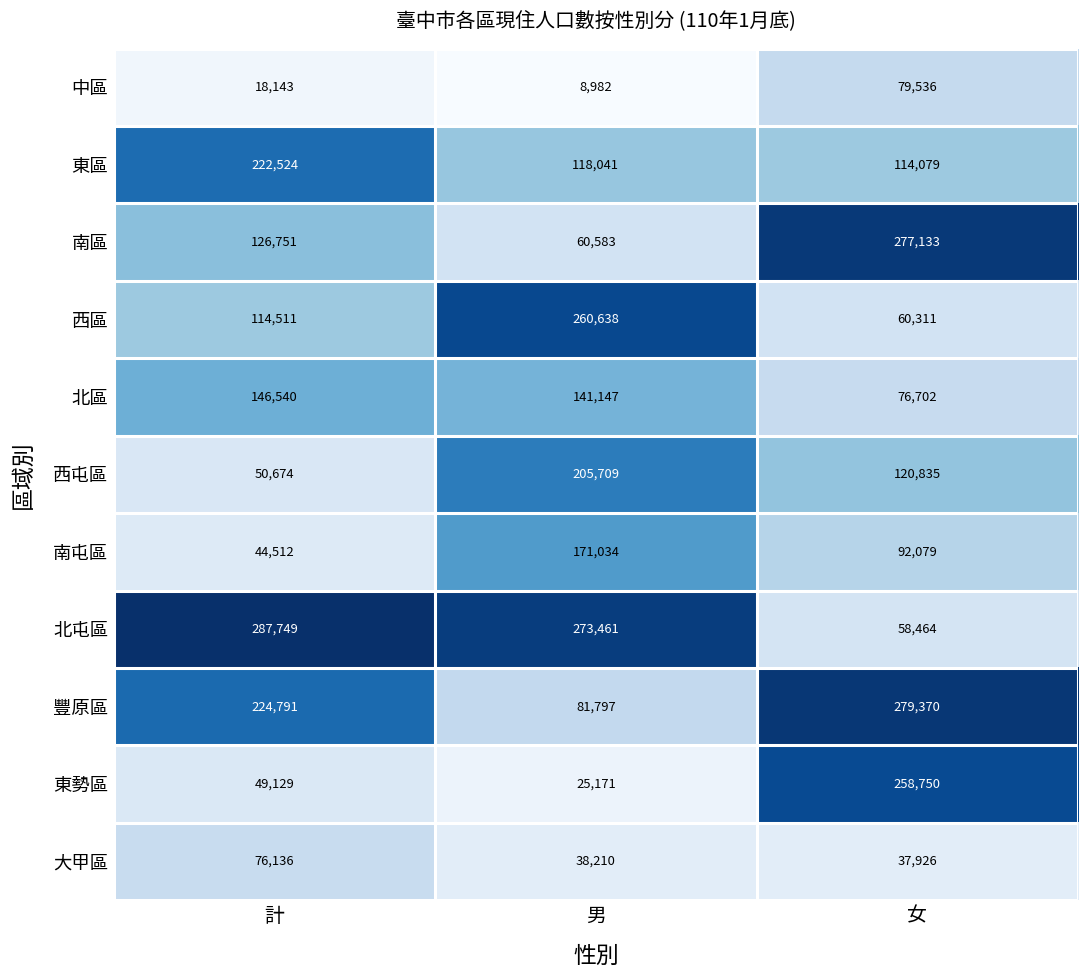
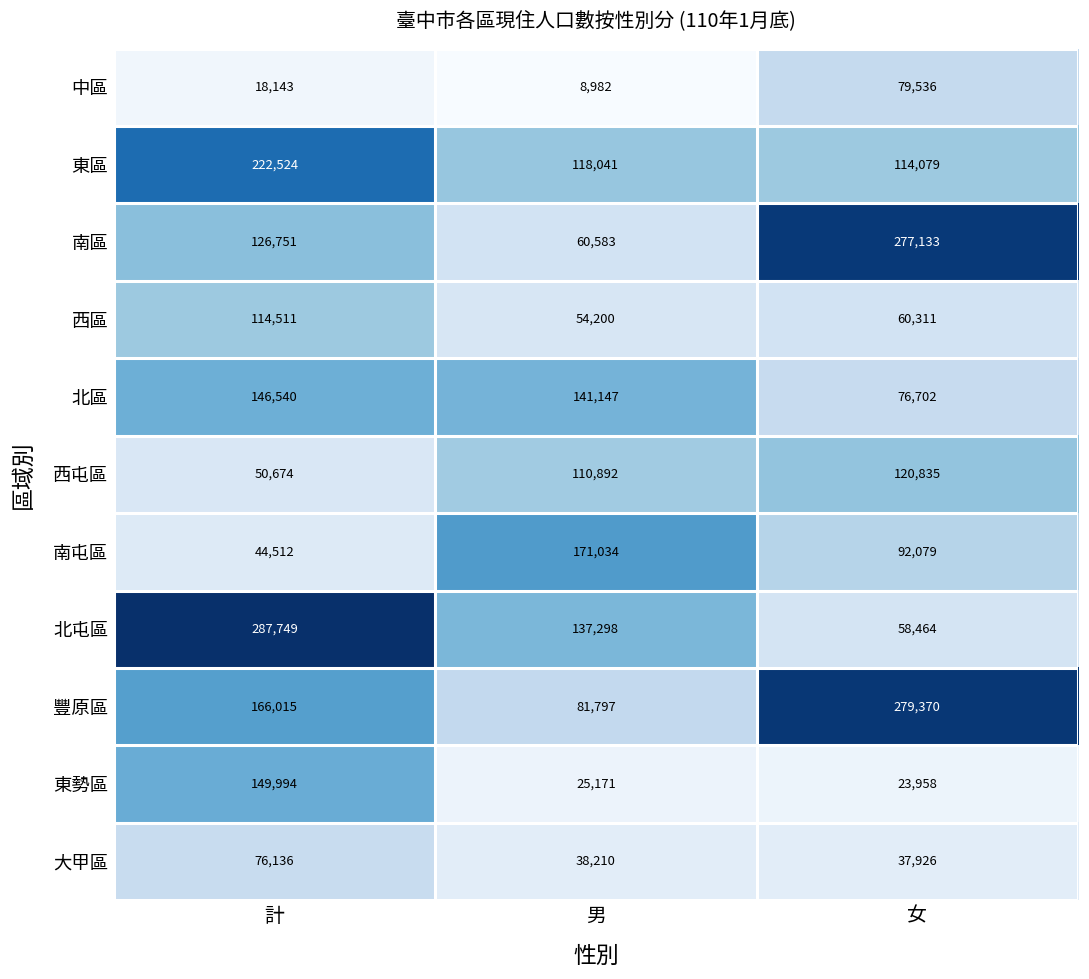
西區, 男: 260,638 -> 54,200
西屯區, 男: 205,709 -> 110,892
北屯區, 男: 273,461 -> 137,298
豐原區, 計: 224,791 -> 166,015
東勢區, 計: 49,129 -> 149,994
東勢區, 女: 258,750 -> 23,958
